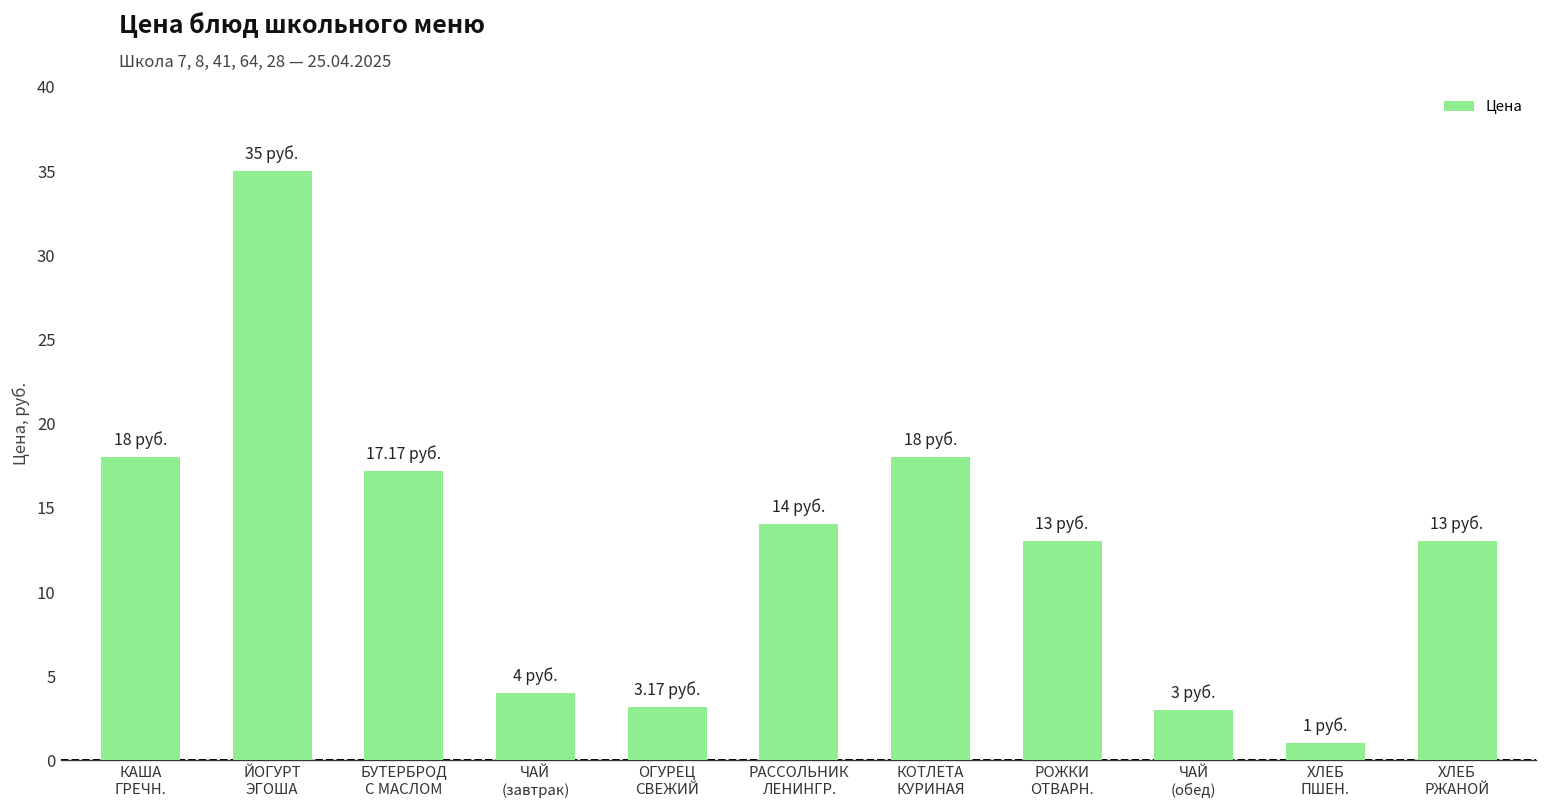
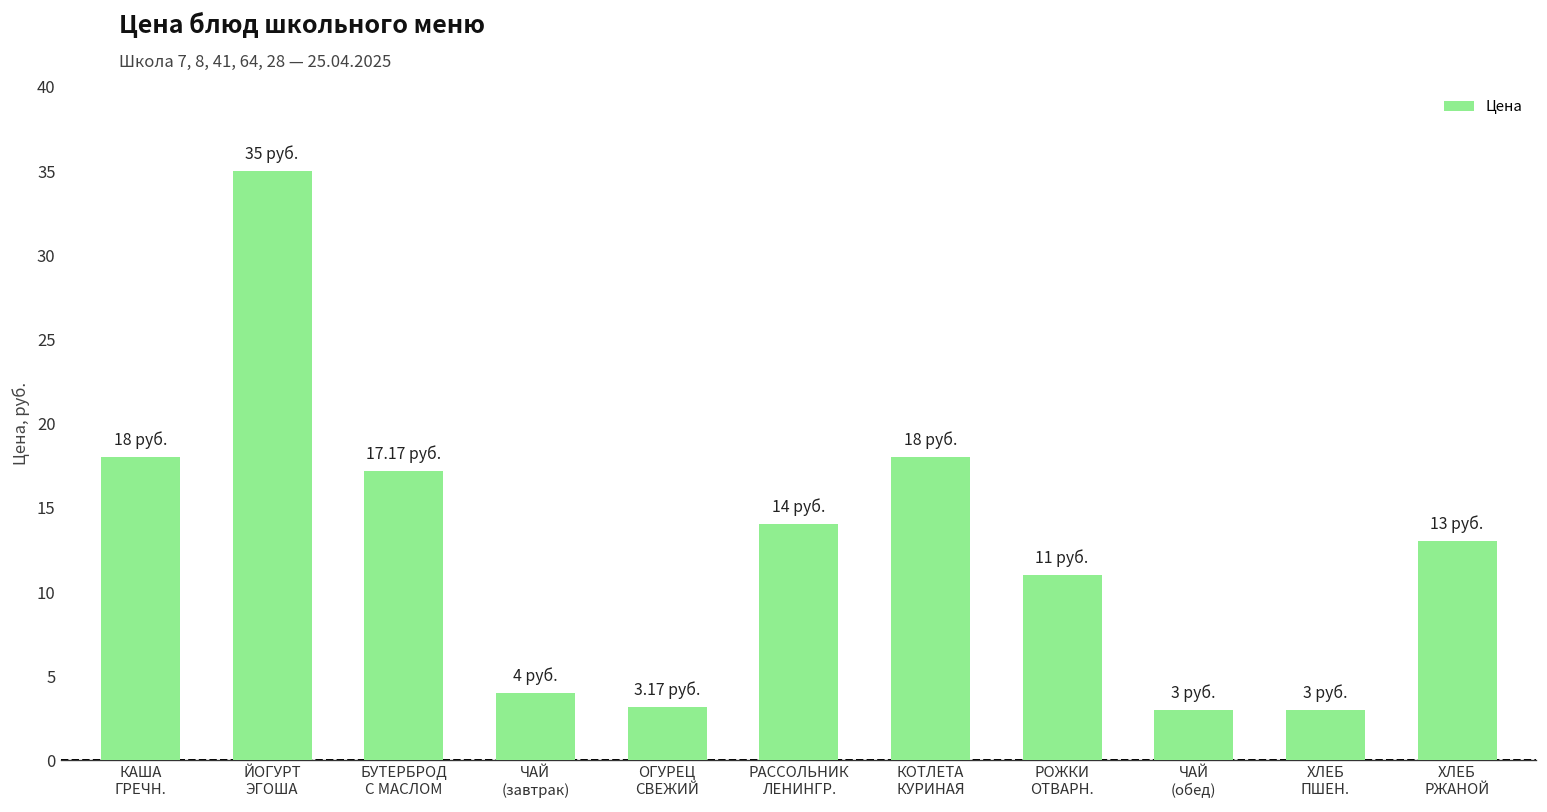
РОЖКИ ОТВАРН.: 13 -> 11
ХЛЕБ ПШЕН.: 1 -> 3
